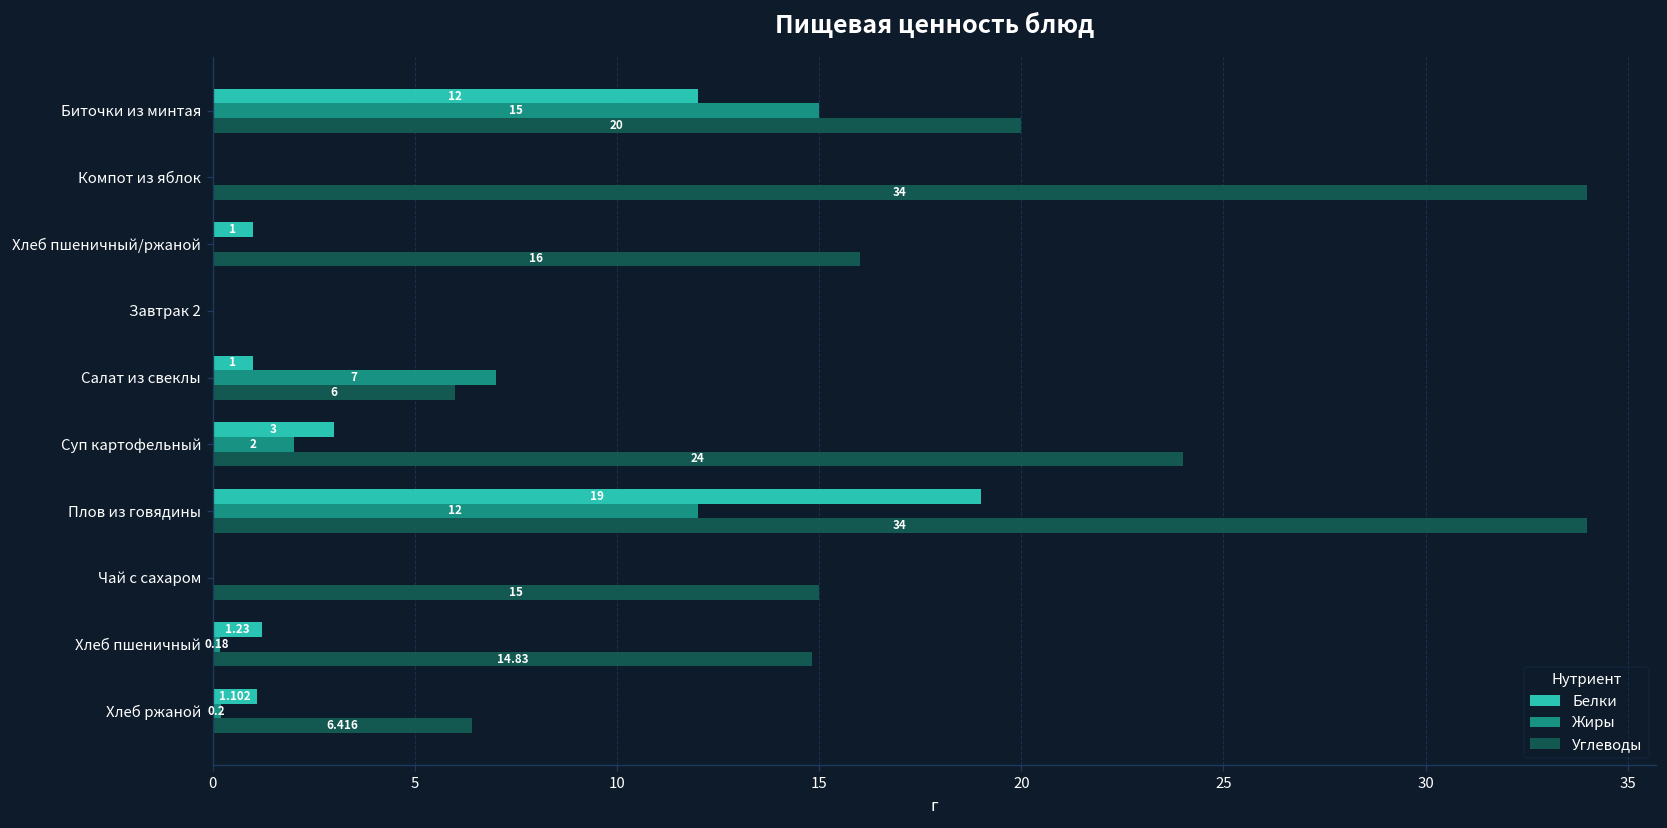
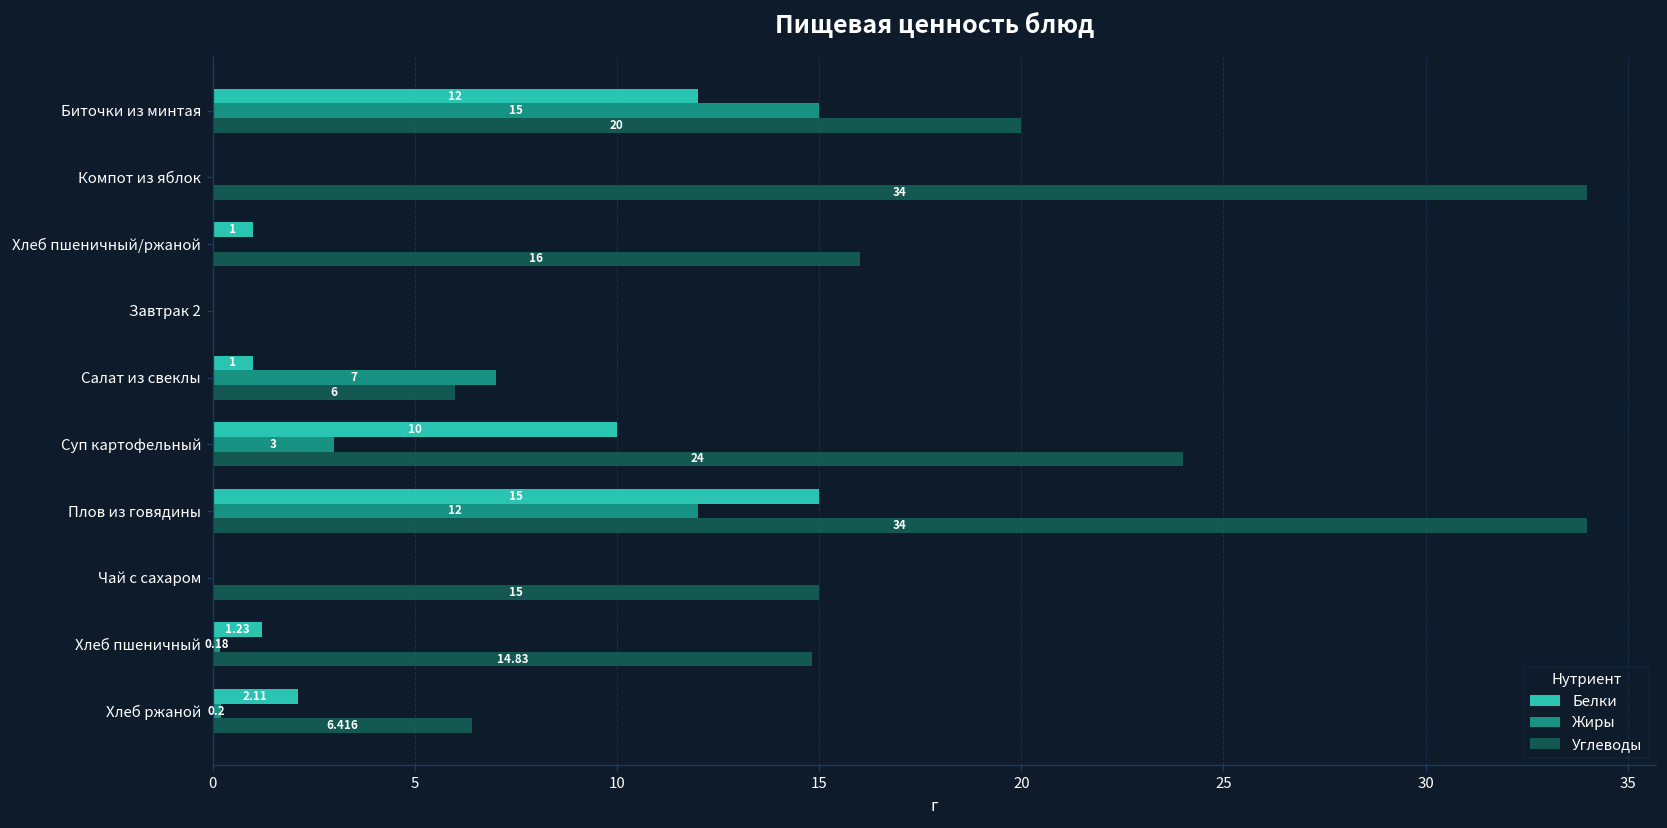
Белки, Суп картофельный: 3 -> 10
Жиры, Суп картофельный: 2 -> 3
Белки, Плов из говядины: 19 -> 15
Белки, Хлеб ржаной: 1.102 -> 2.11
